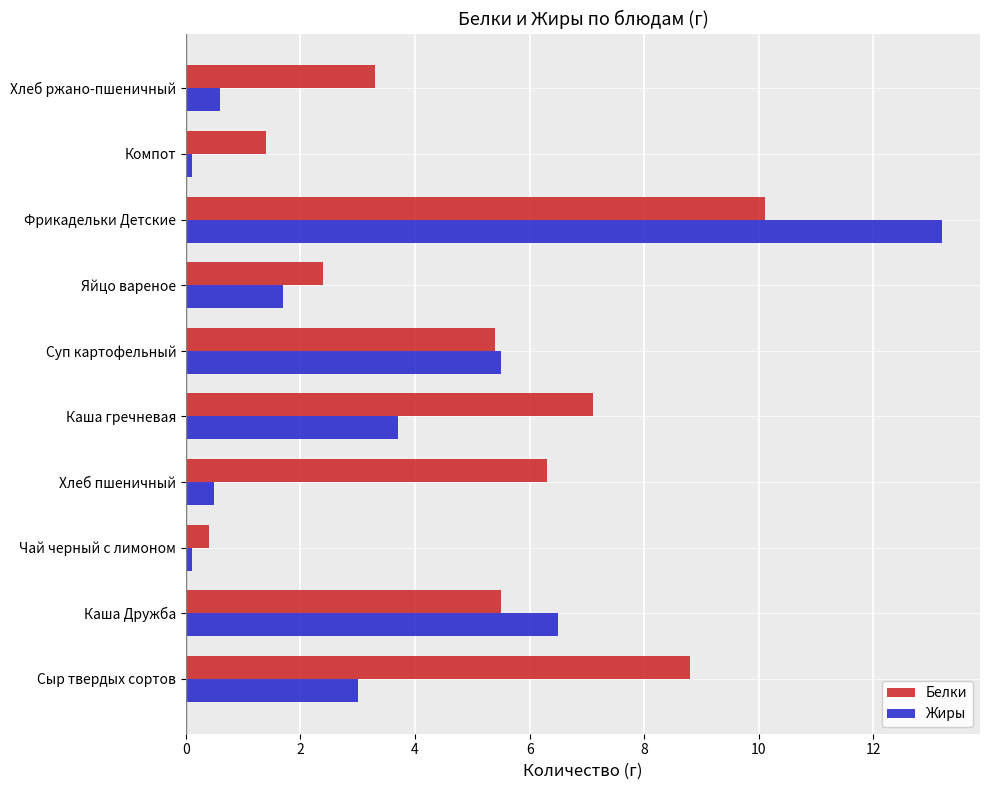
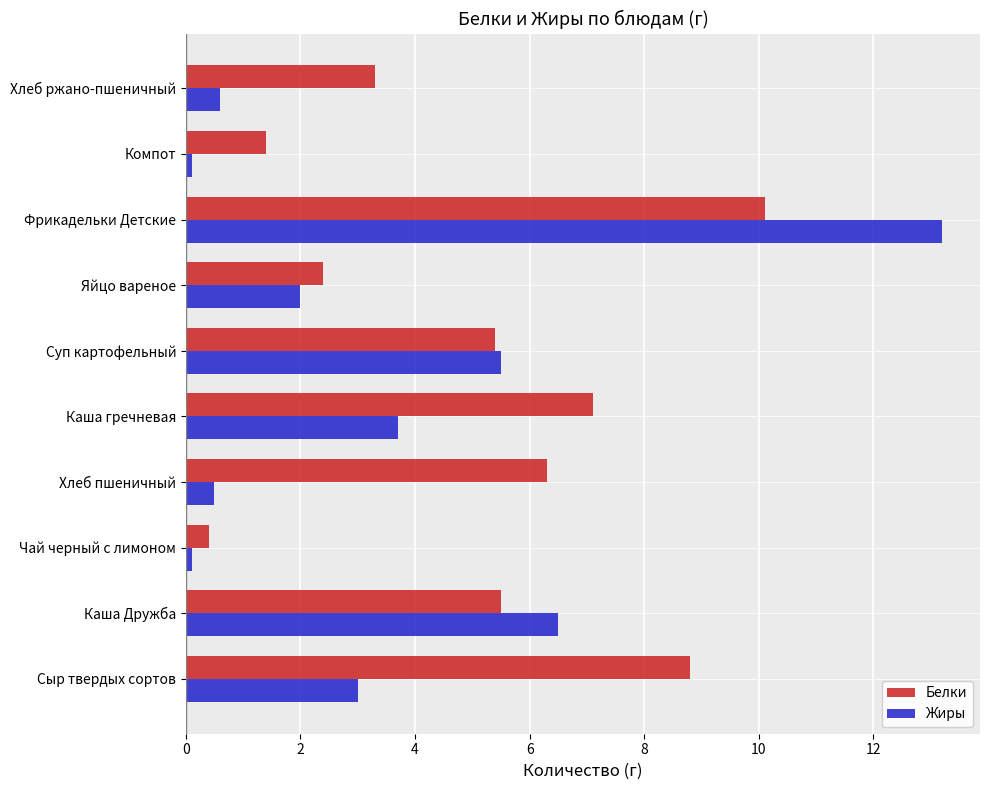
Жиры, Яйцо вареное: 1.7 -> 2.0
